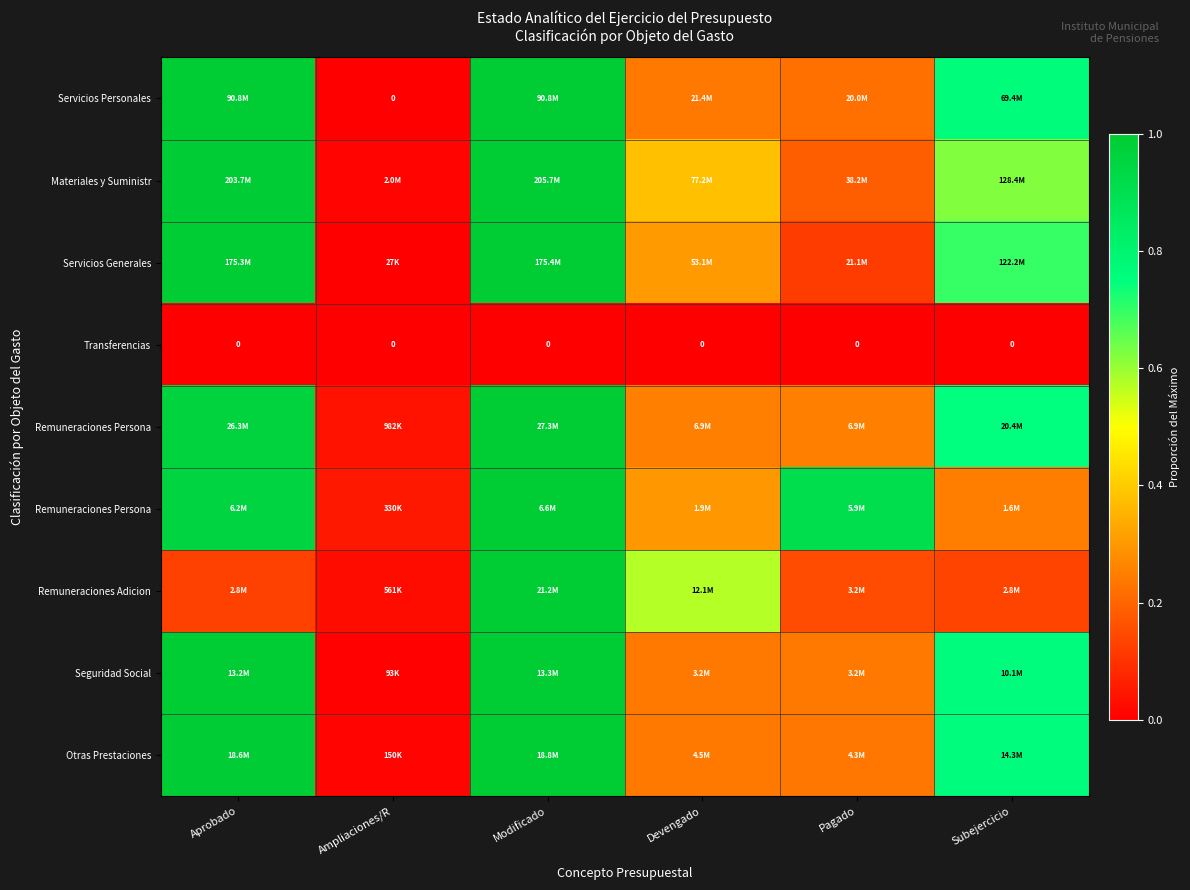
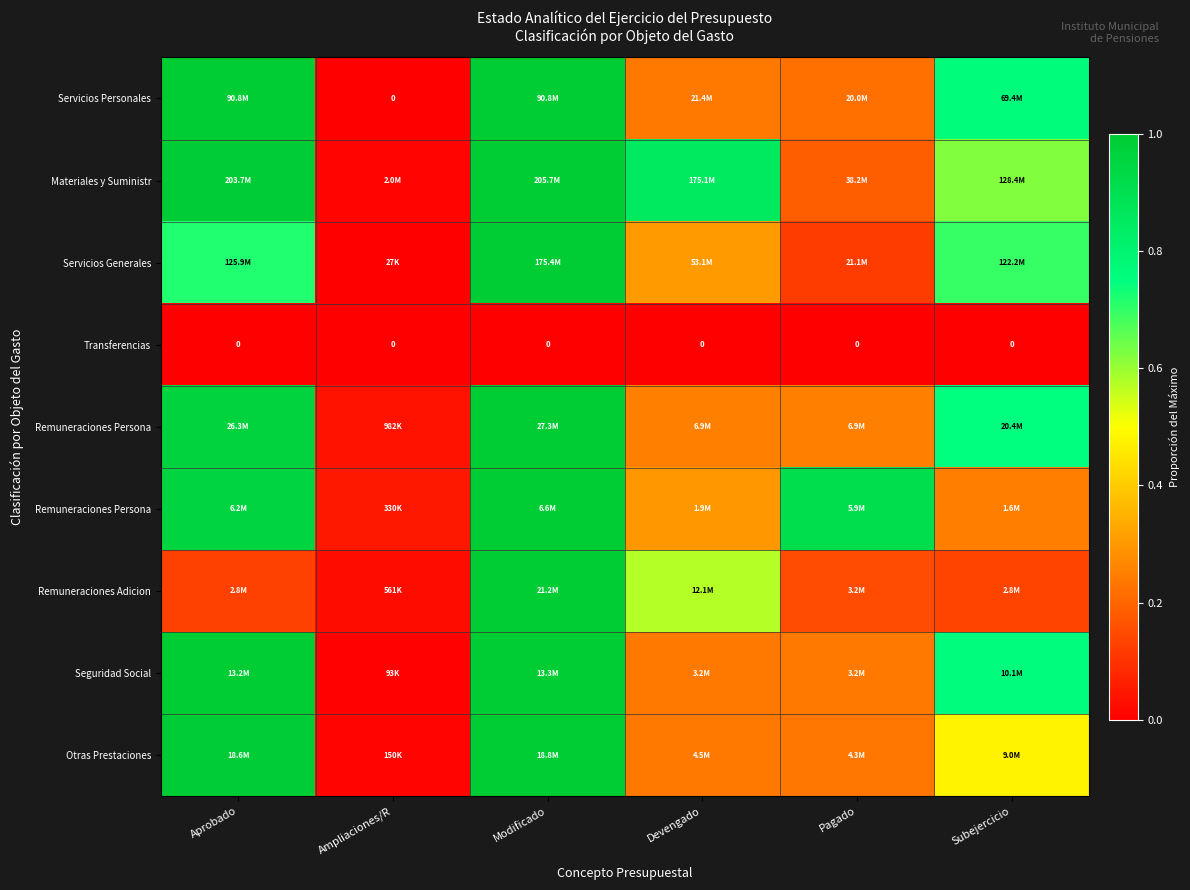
Materiales y Suministr, Devengado: 77.2M -> 175.1M
Servicios Generales, Aprobado: 175.3M -> 125.9M
Otras Prestaciones, Subejercicio: 14.3M -> 9.0M
